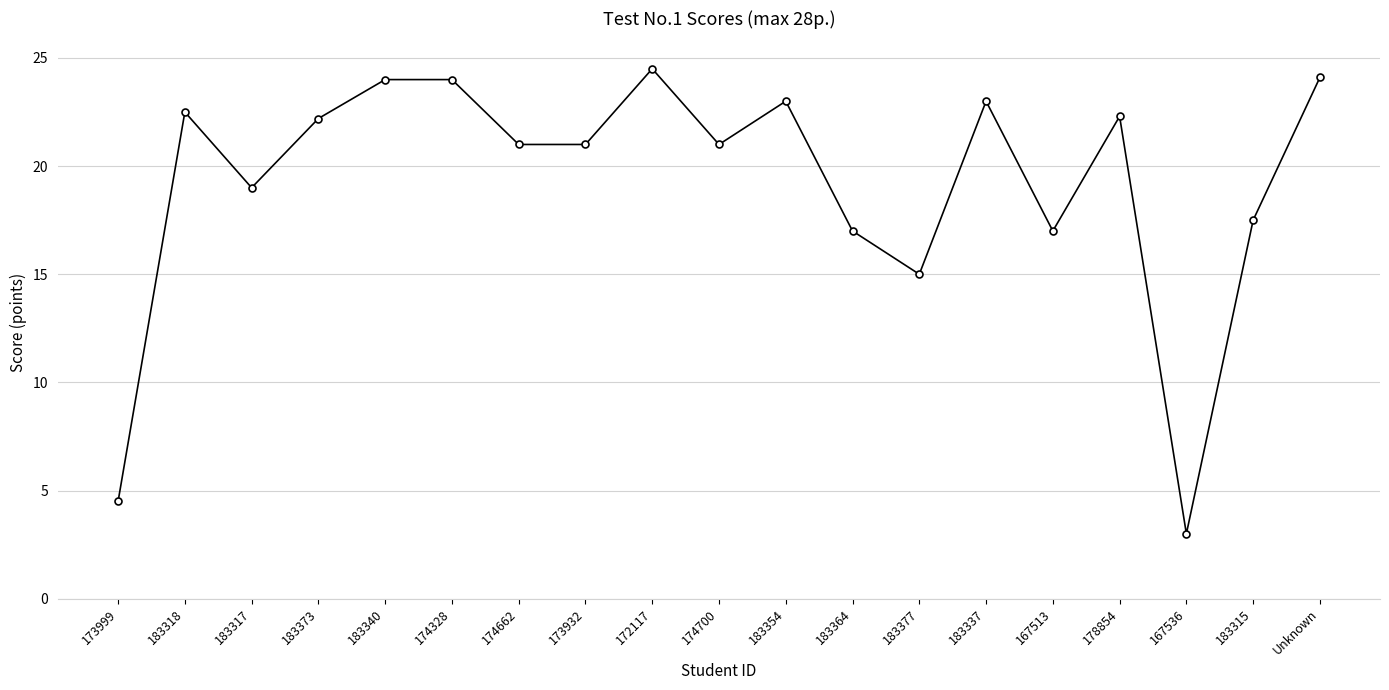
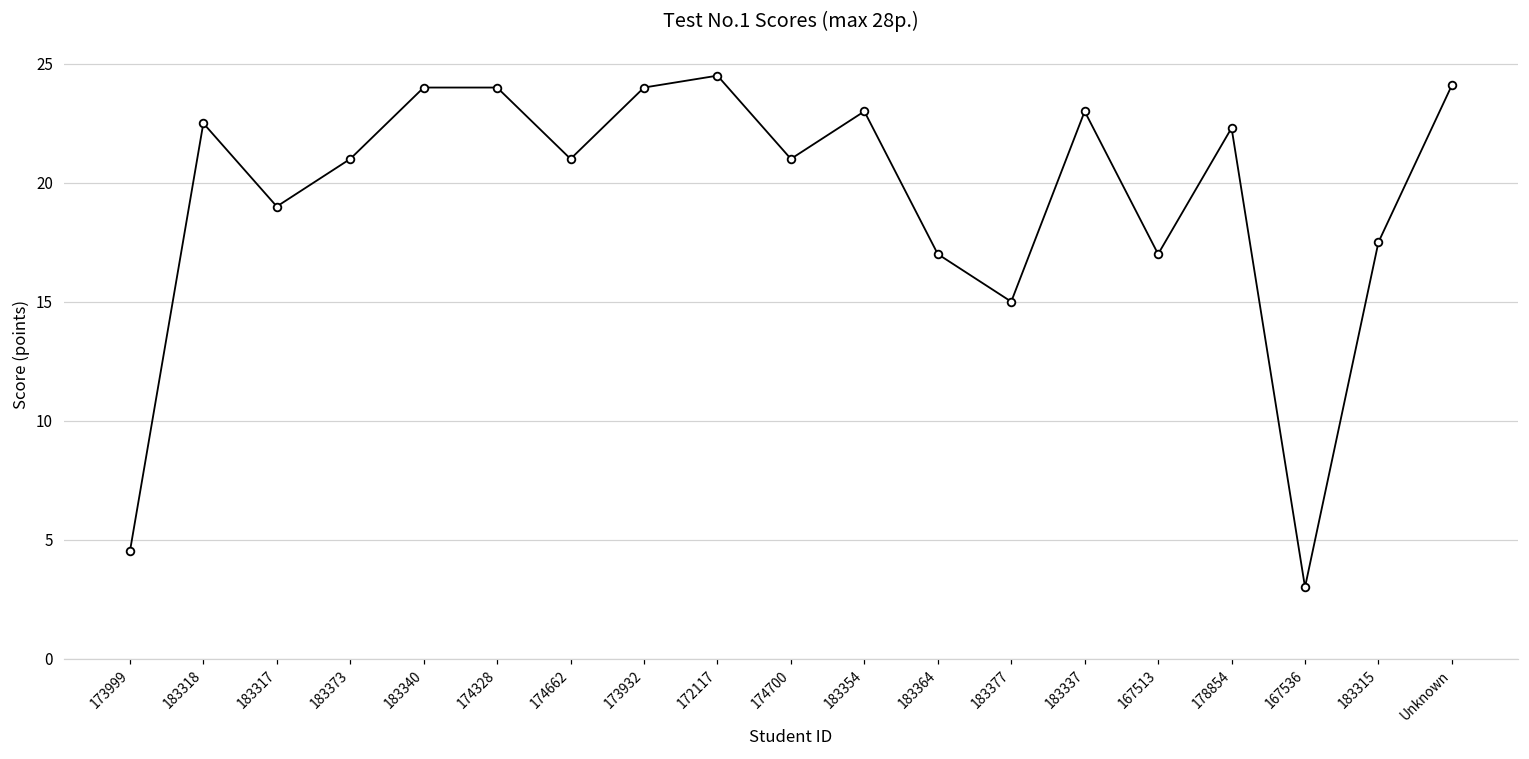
183373: 22.2 -> 21.0
173932: 21 -> 24
